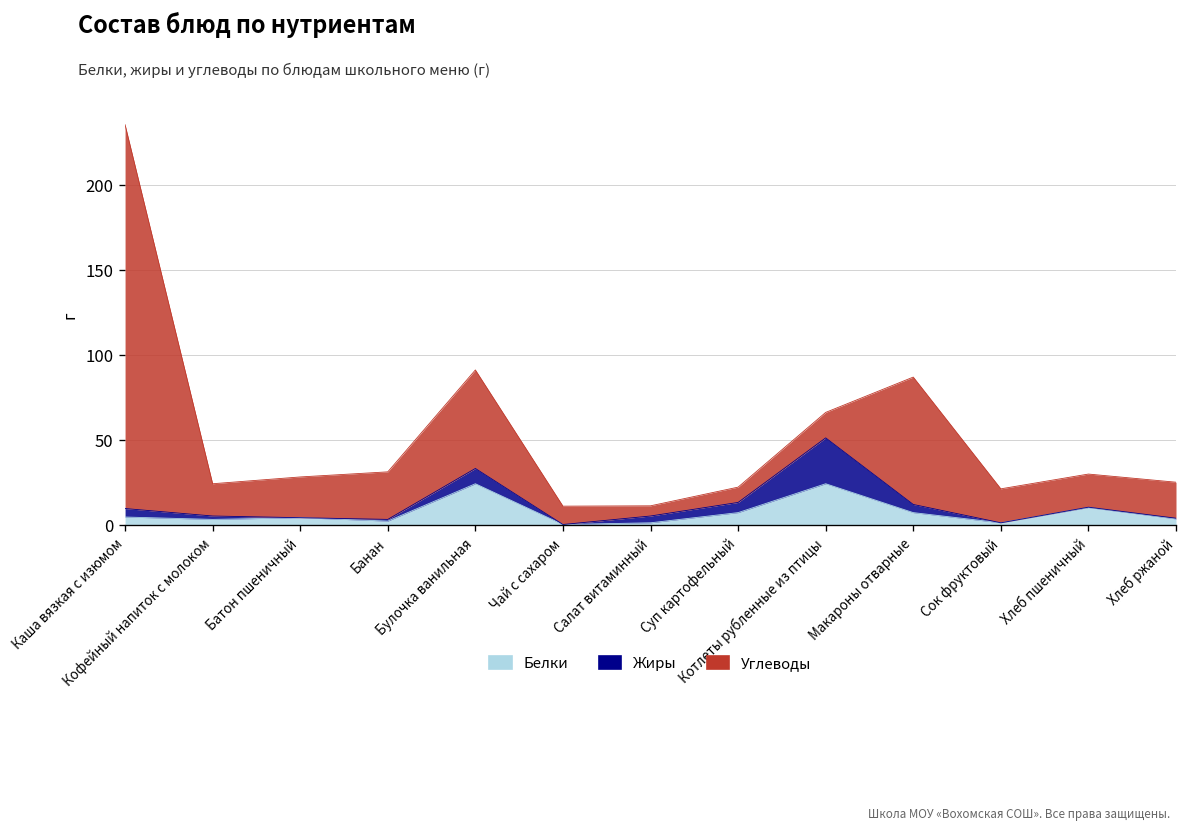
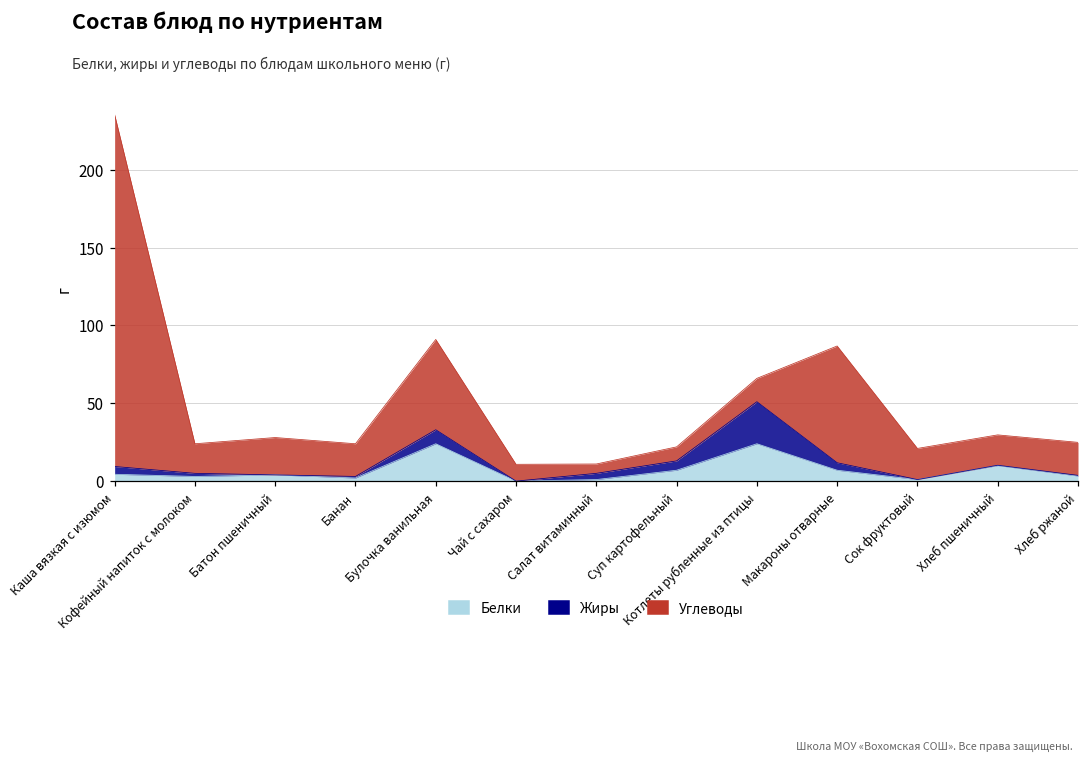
Углеводы, Банан: 28 -> 21
